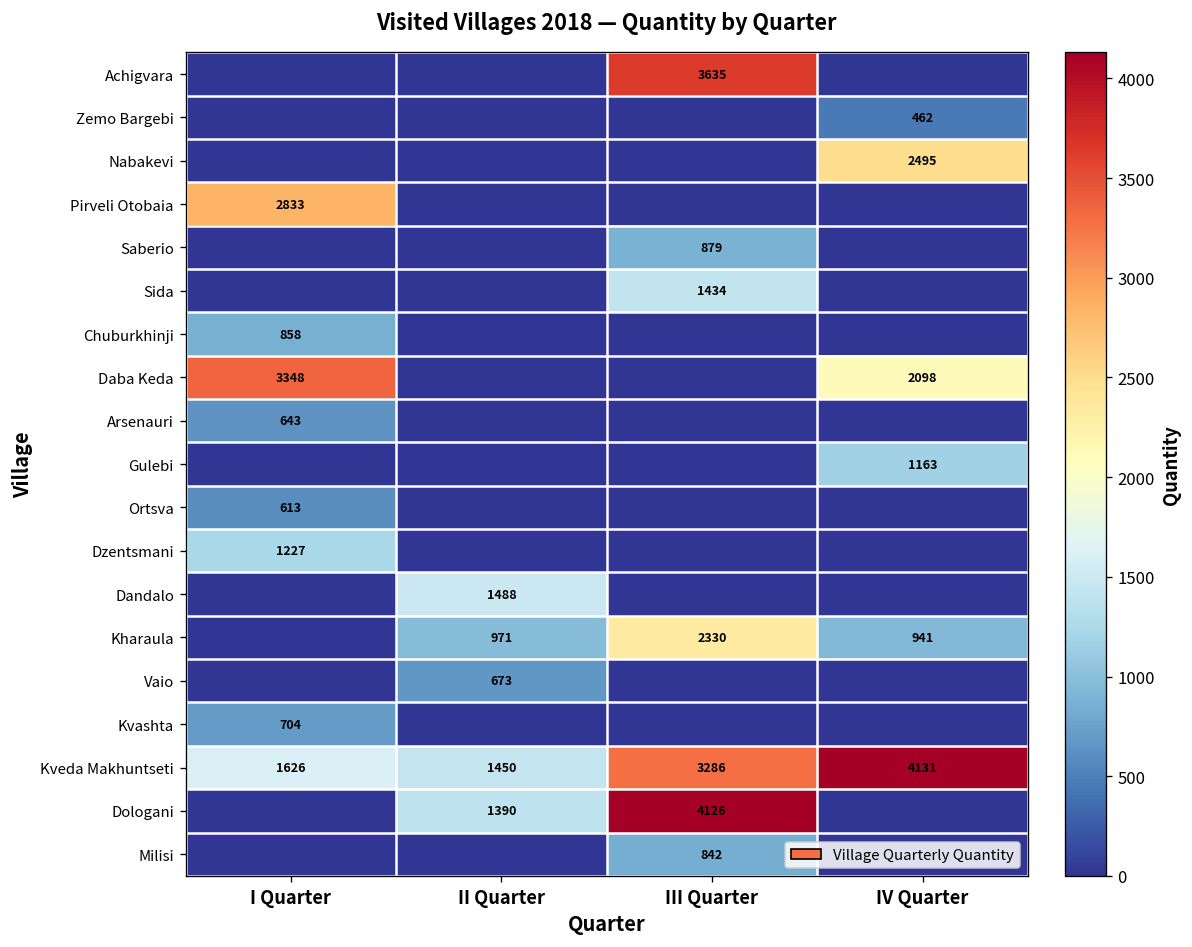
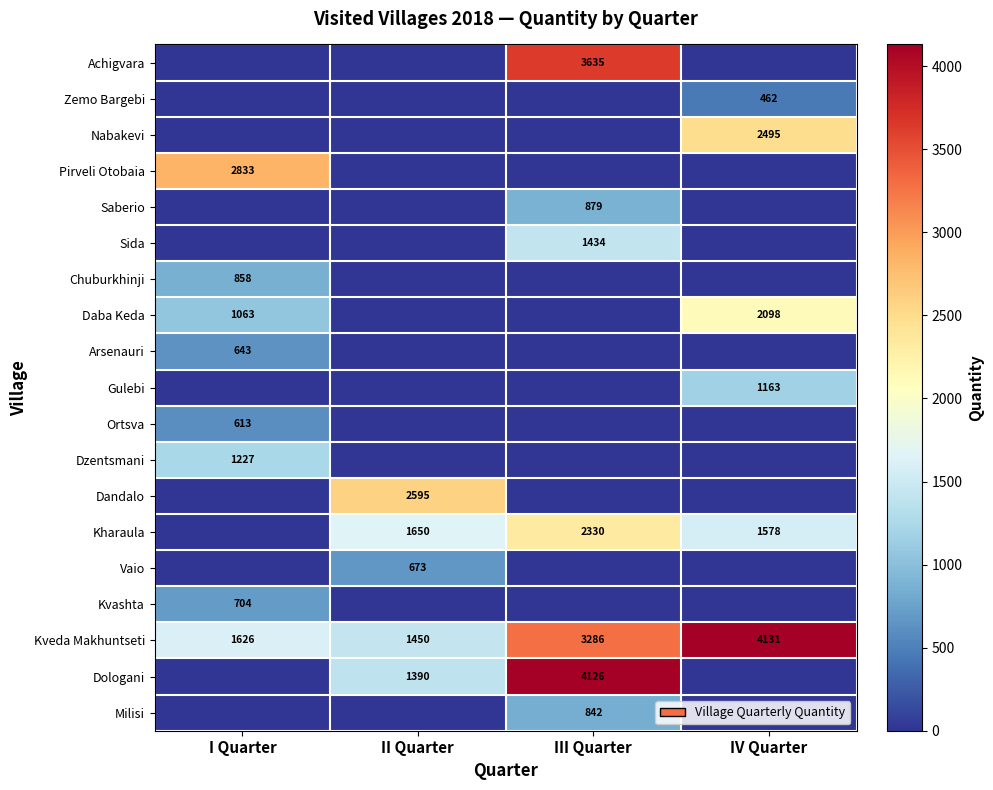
Daba Keda, I Quarter: 3348 -> 1063
Dandalo, II Quarter: 1488 -> 2595
Kharaula, II Quarter: 971 -> 1650
Kharaula, IV Quarter: 941 -> 1578
